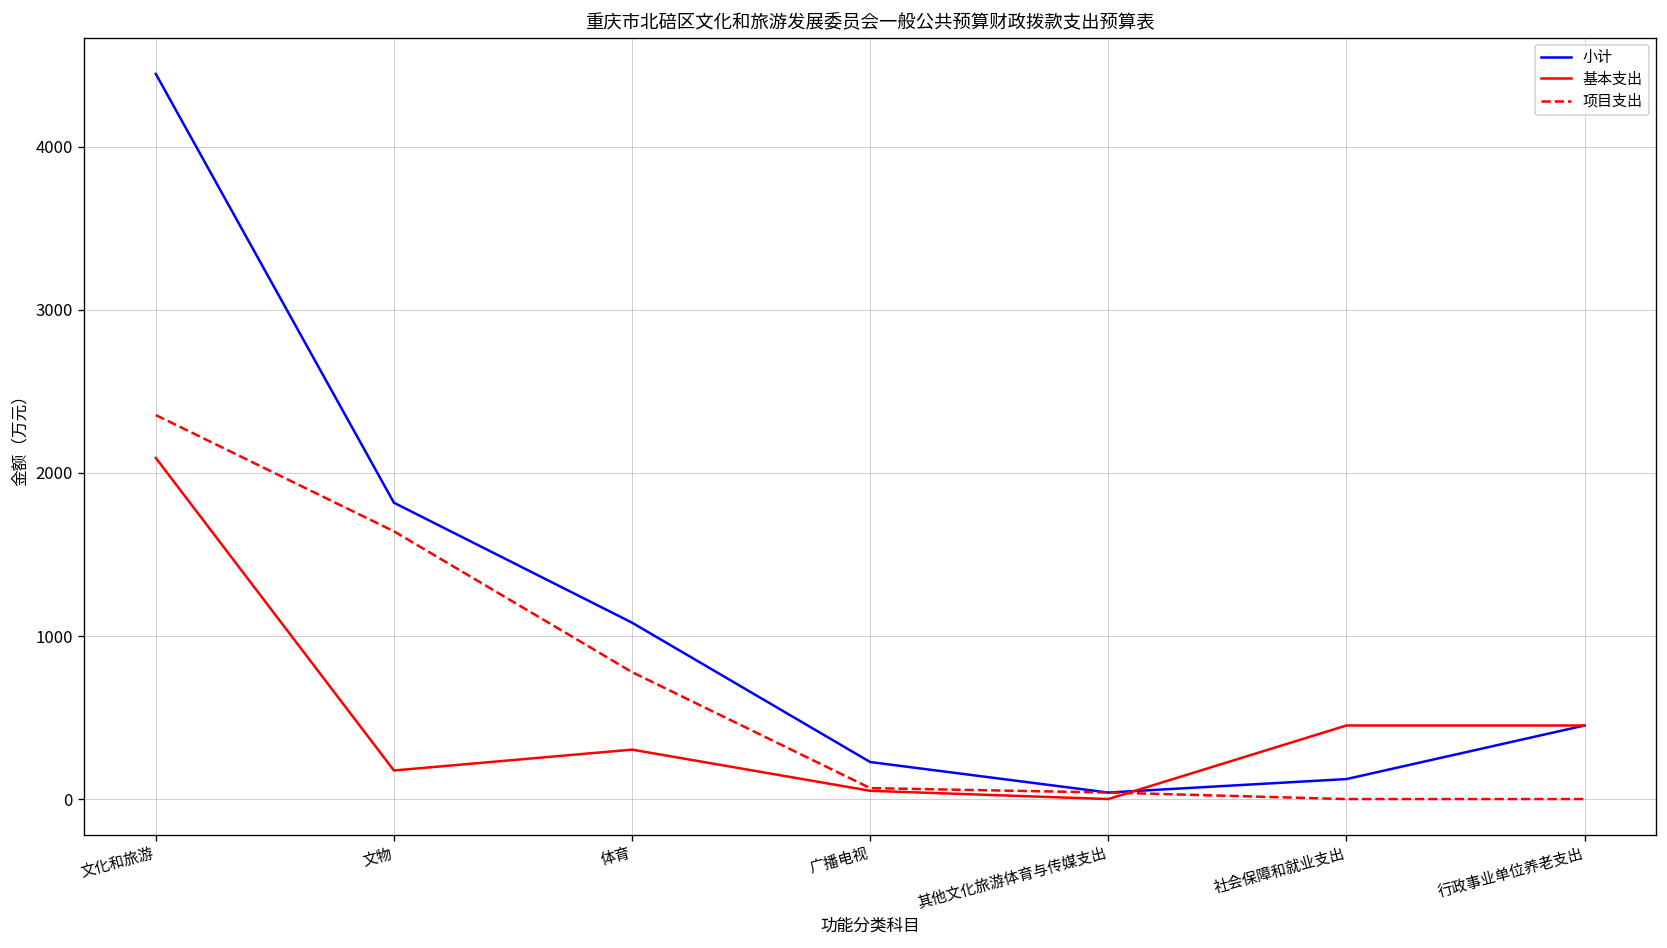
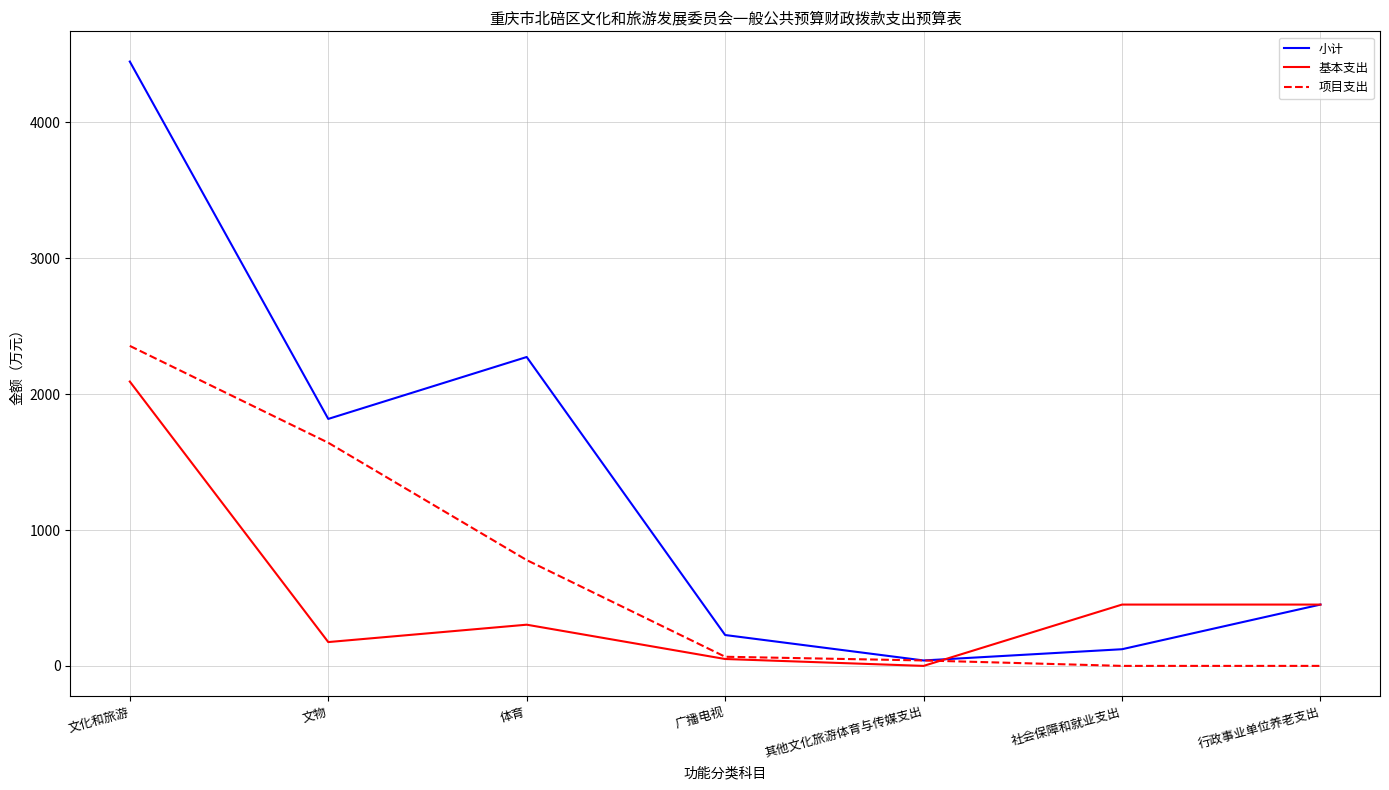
小计, 体育: 1080 -> 2270
